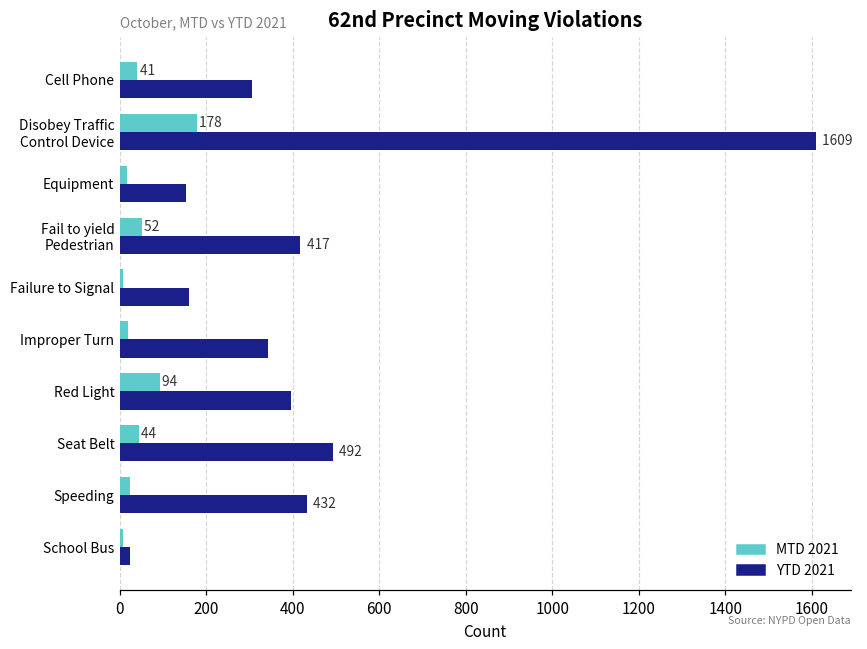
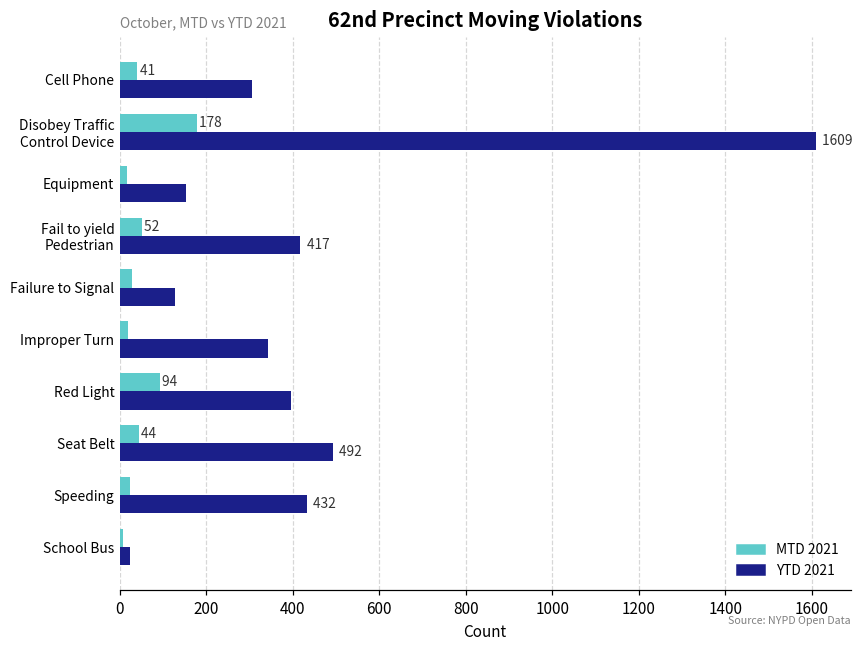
MTD 2021, Failure to Signal: 10 -> 30
YTD 2021, Failure to Signal: 160 -> 130
